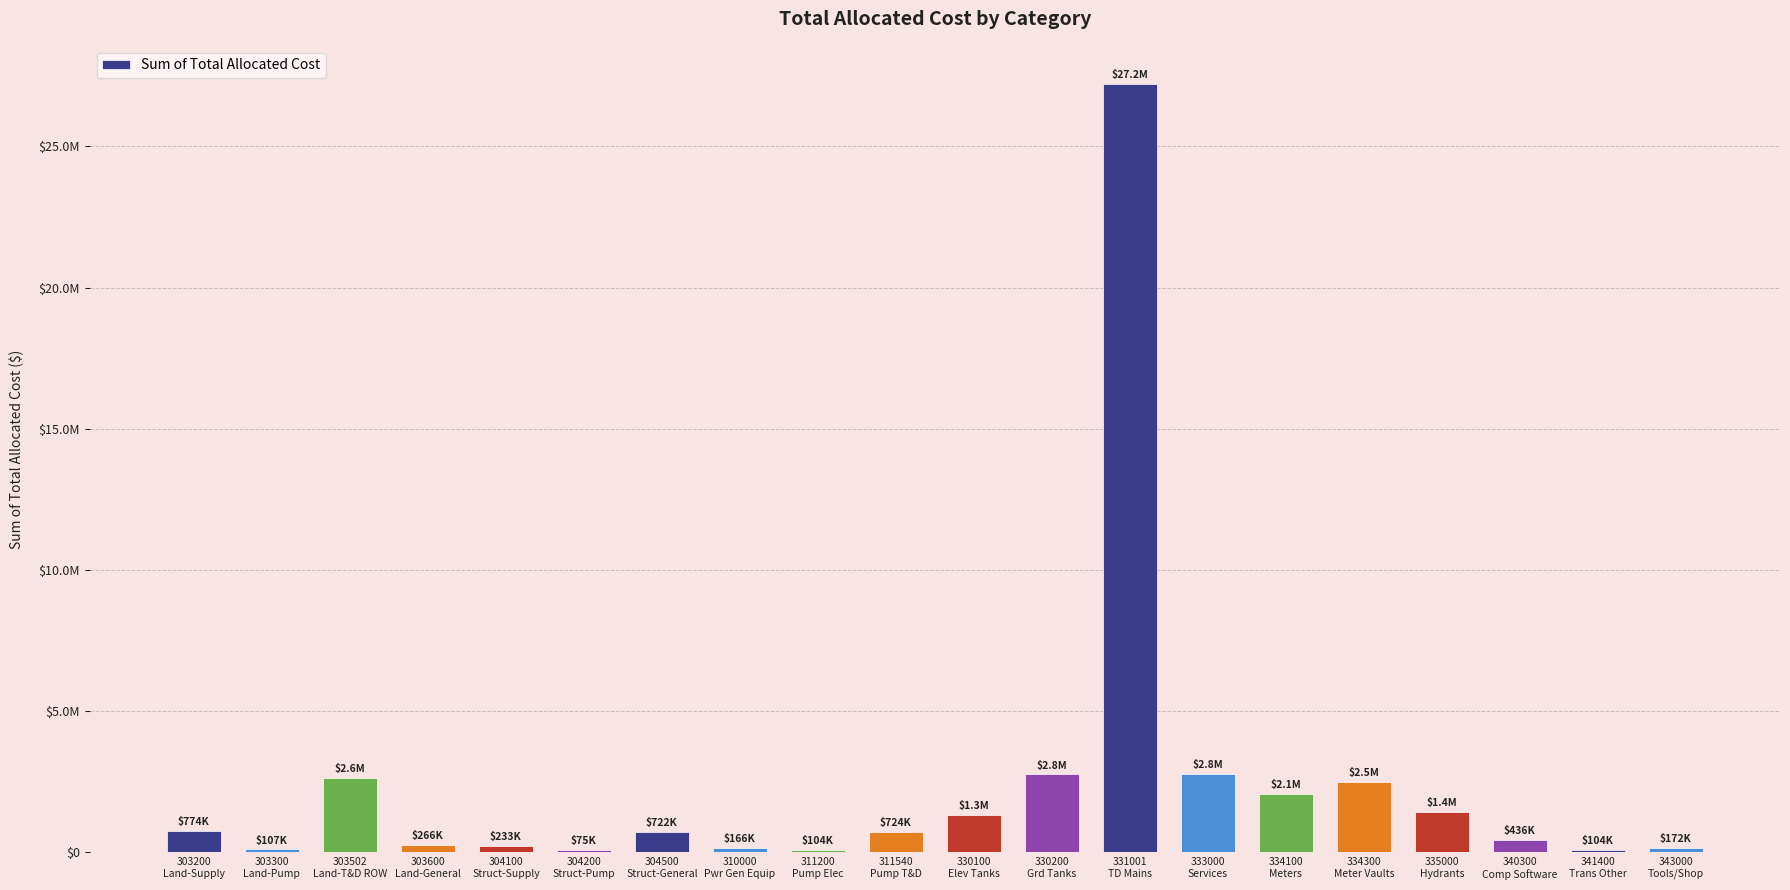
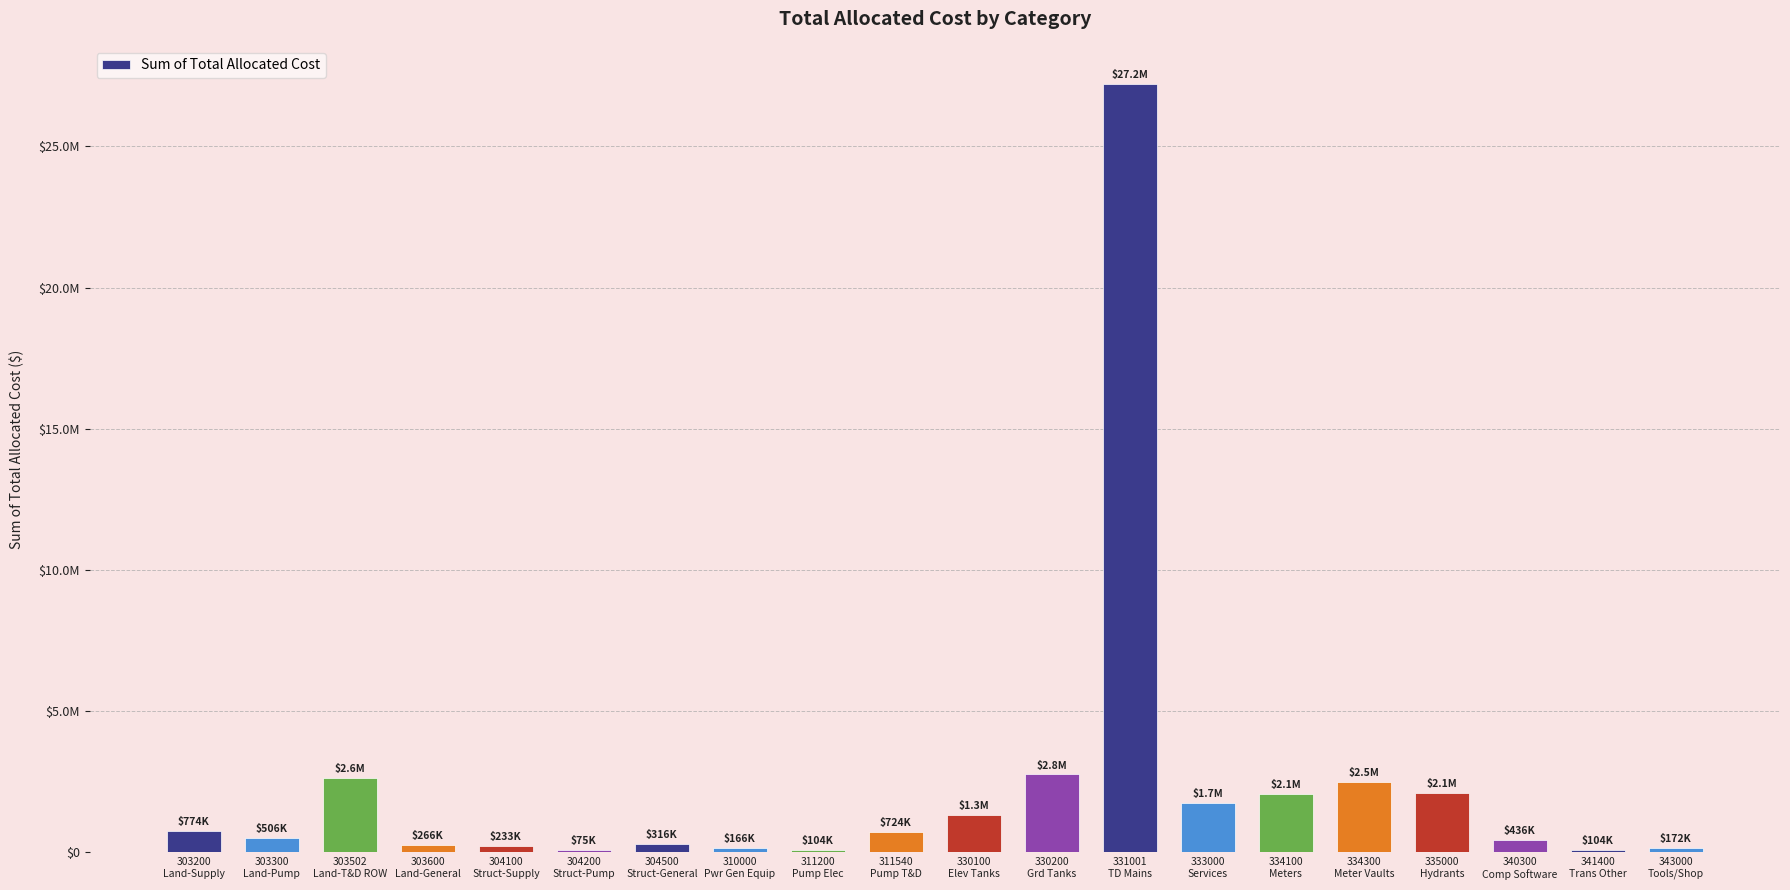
303300 Land-Pump: $107K -> $506K
304500 Struct-General: $722K -> $316K
333000 Services: $2.8M -> $1.7M
335000 Hydrants: $1.4M -> $2.1M
